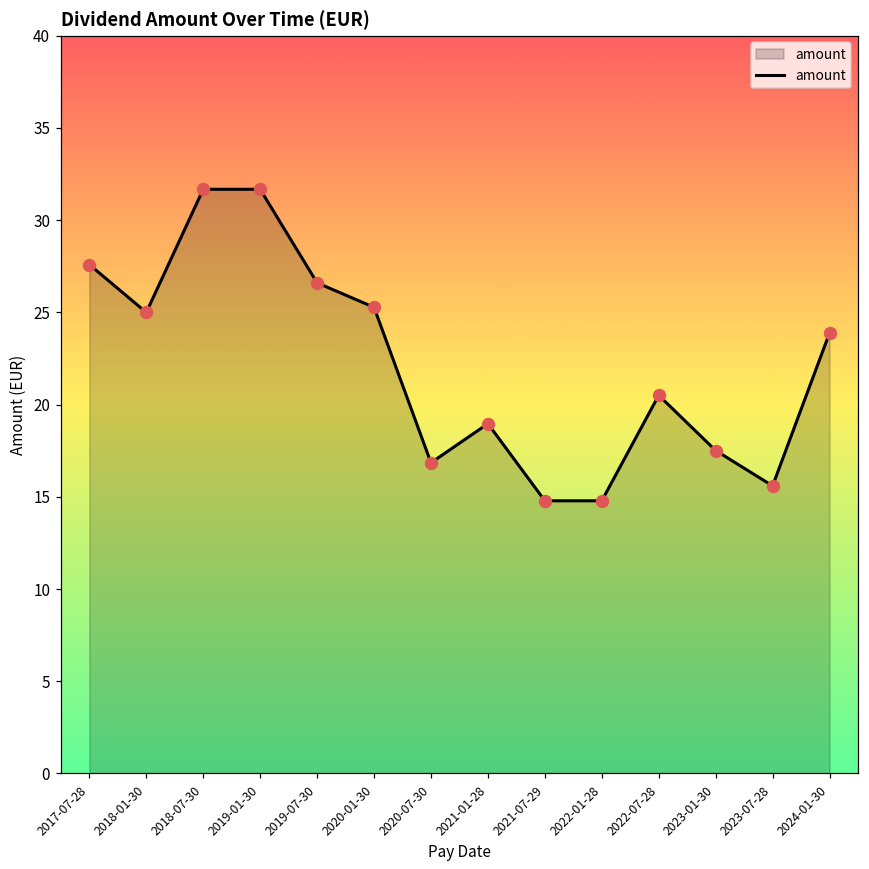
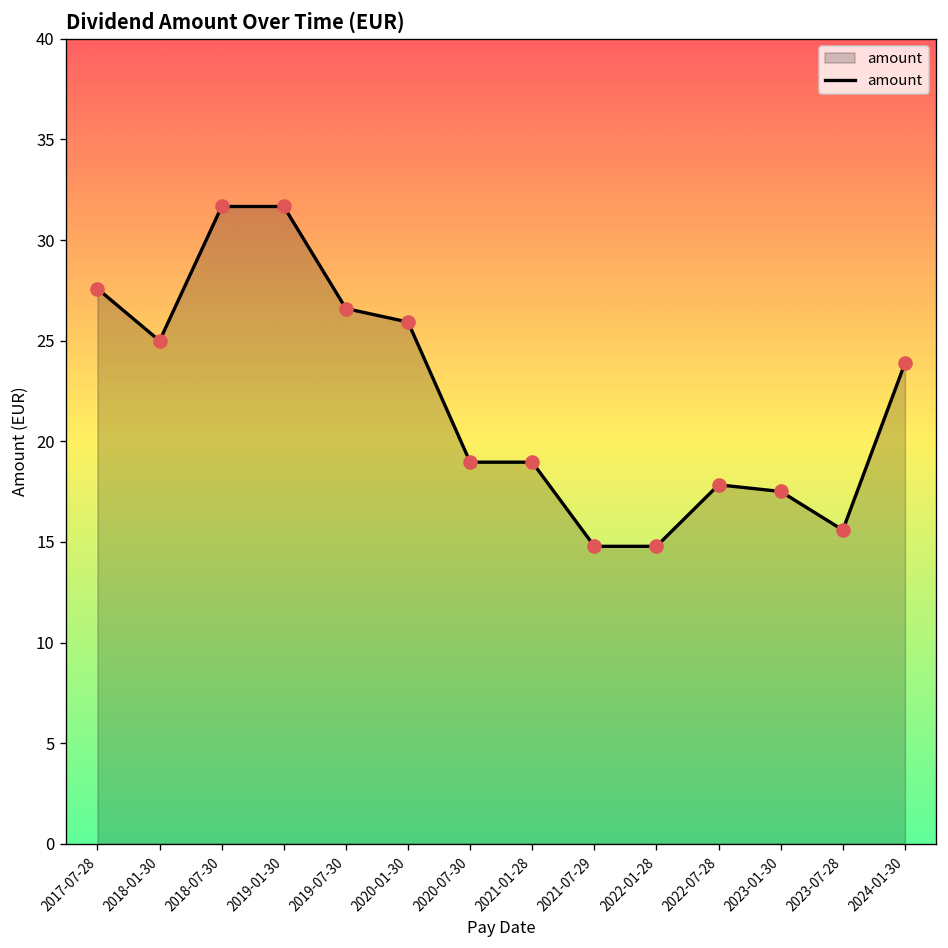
2020-01-30: 25.3 -> 25.9
2020-07-30: 16.8 -> 19.0
2022-07-28: 20.5 -> 17.8
